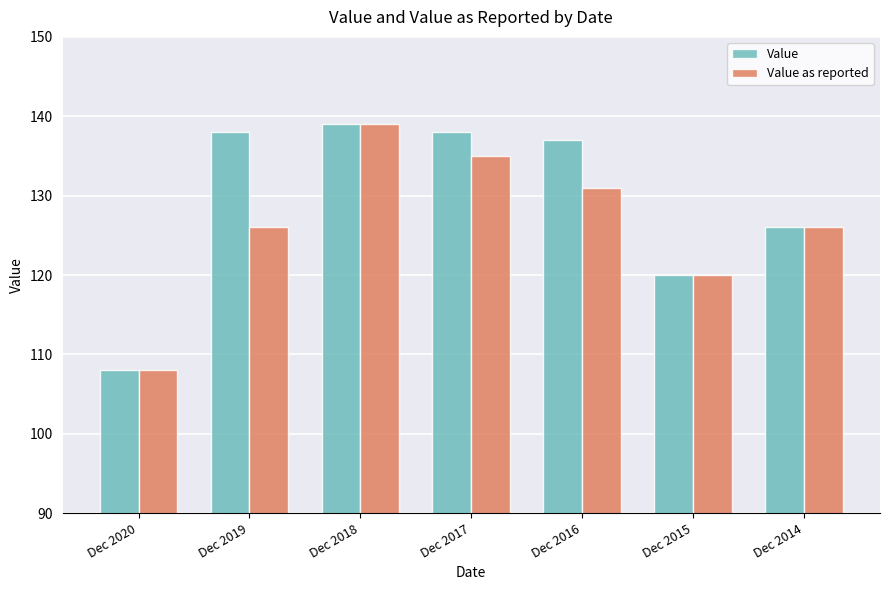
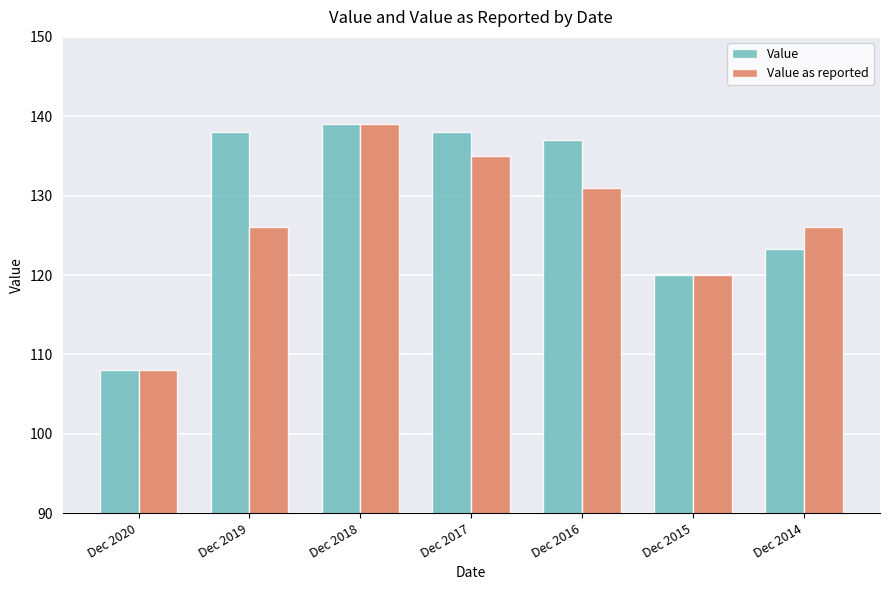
Value, Dec 2014: 126 -> 123
